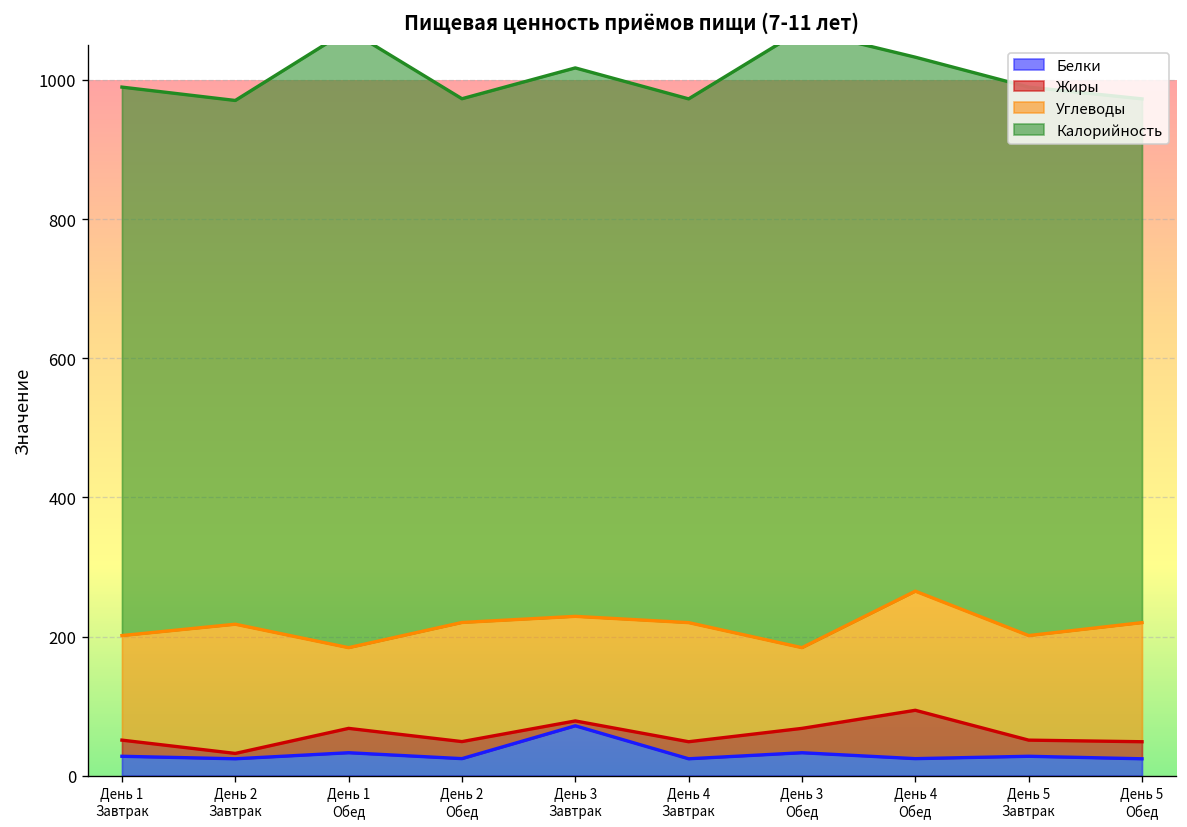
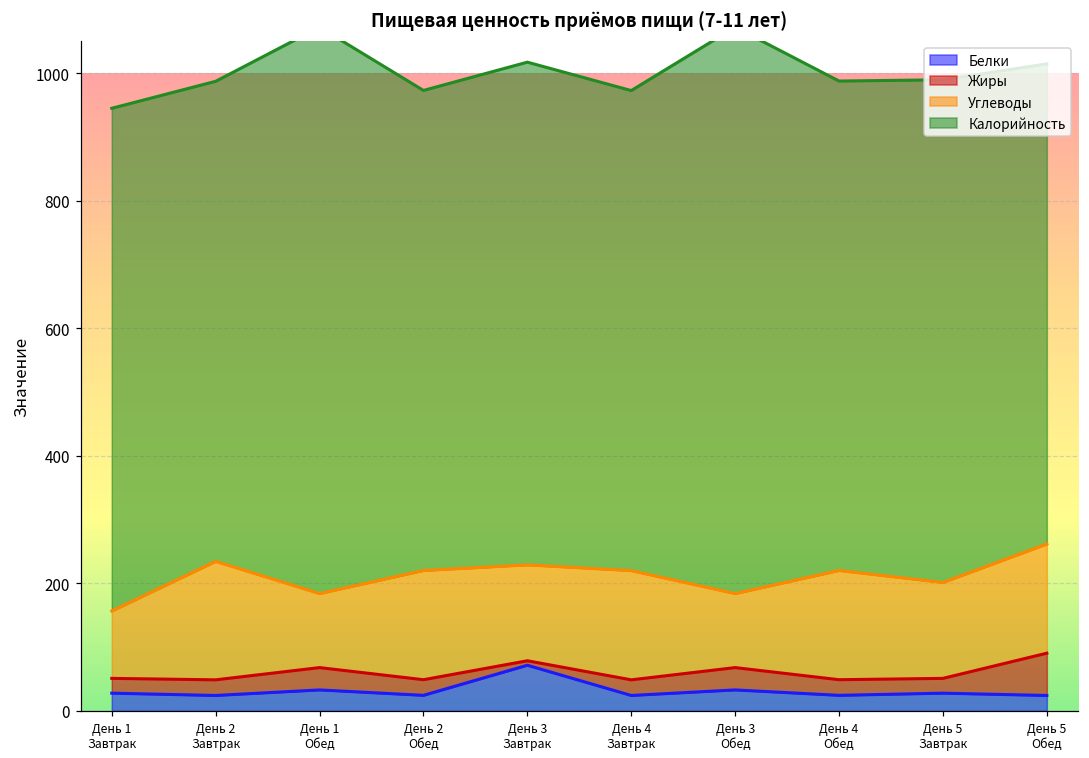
Углеводы, День 1 Завтрак: 150 -> 110
Жиры, День 2 Завтрак: 10 -> 20
Жиры, День 4 Обед: 70 -> 20
Жиры, День 5 Обед: 20 -> 70
